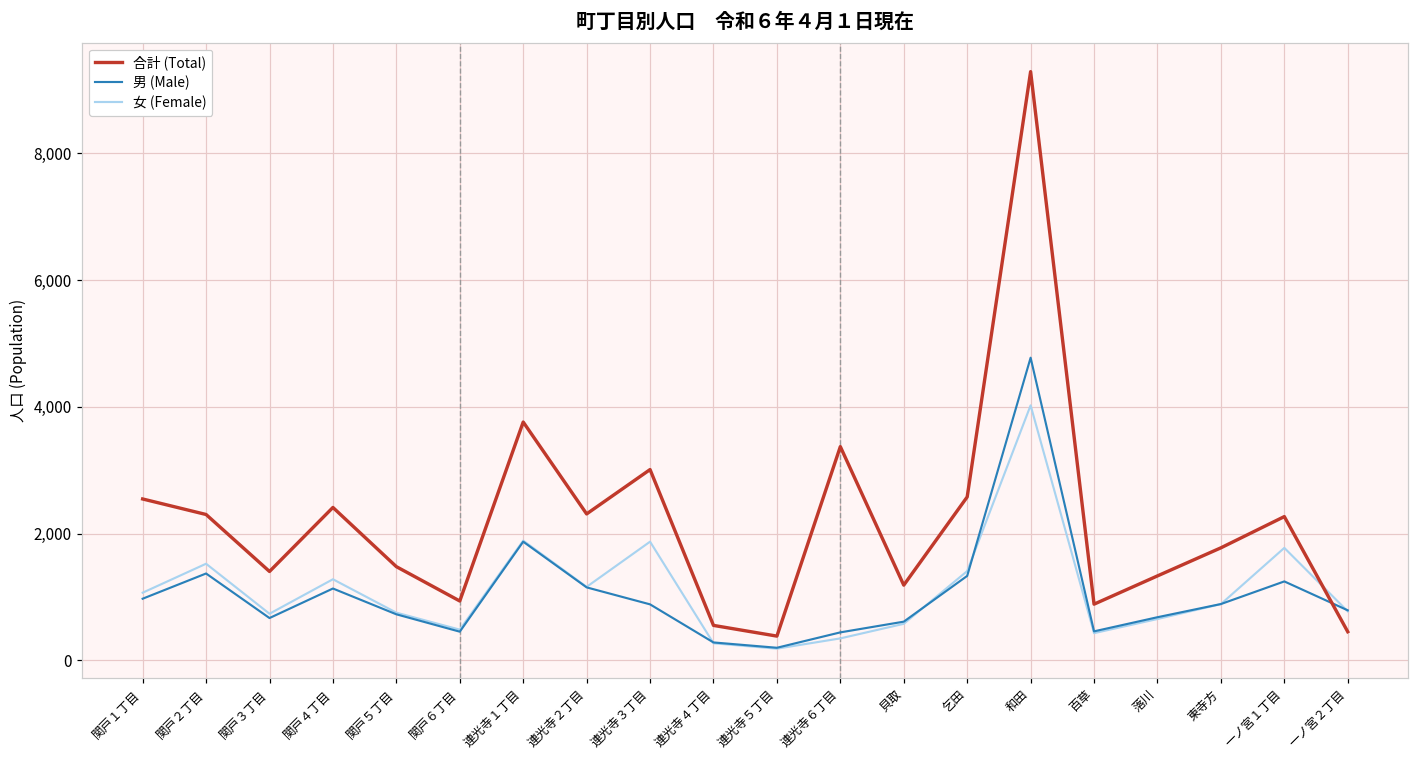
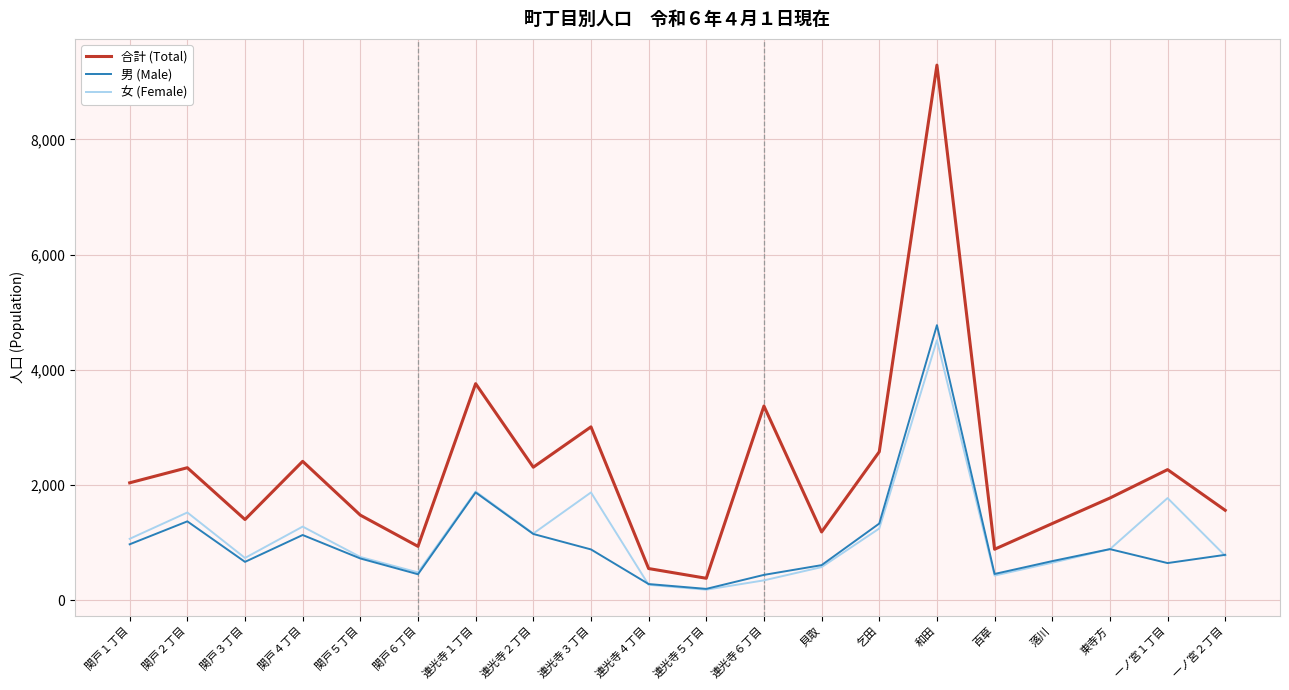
合計 (Total), 関戸１丁目: 2,500 -> 2,000
女 (Female), 乞田: 1,400 -> 1,200
女 (Female), 和田: 4,000 -> 4,500
男 (Male), 一ノ宮１丁目: 1,200 -> 600
合計 (Total), 一ノ宮２丁目: 500 -> 1,600
